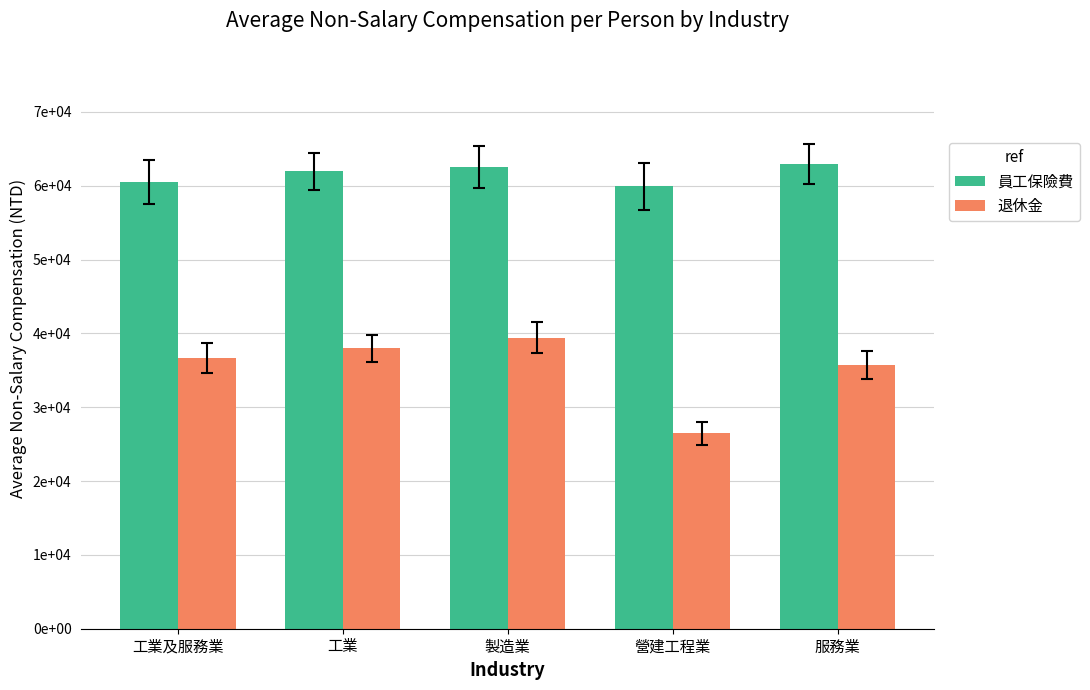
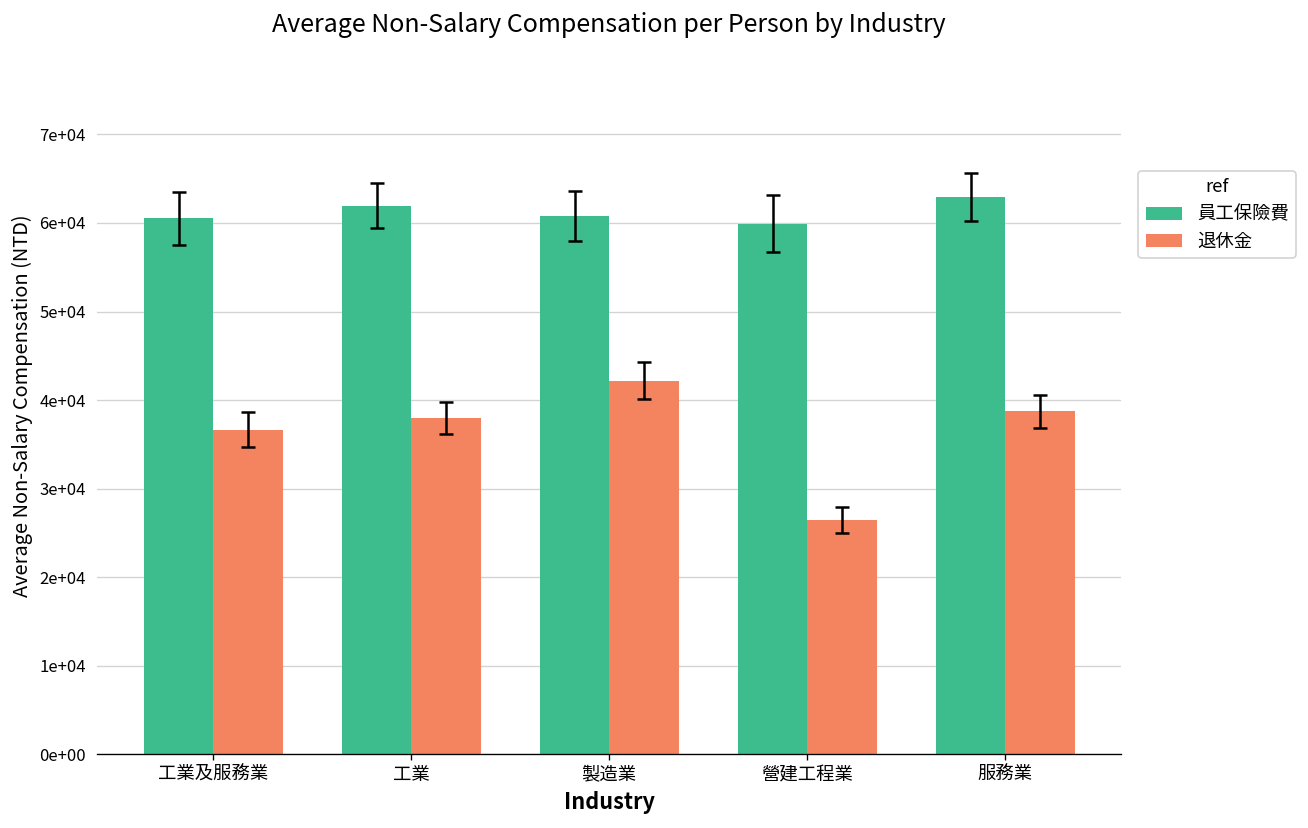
員工保險費, 製造業: 63000 -> 61000
退休金, 製造業: 39000 -> 42000
退休金, 服務業: 36000 -> 39000
